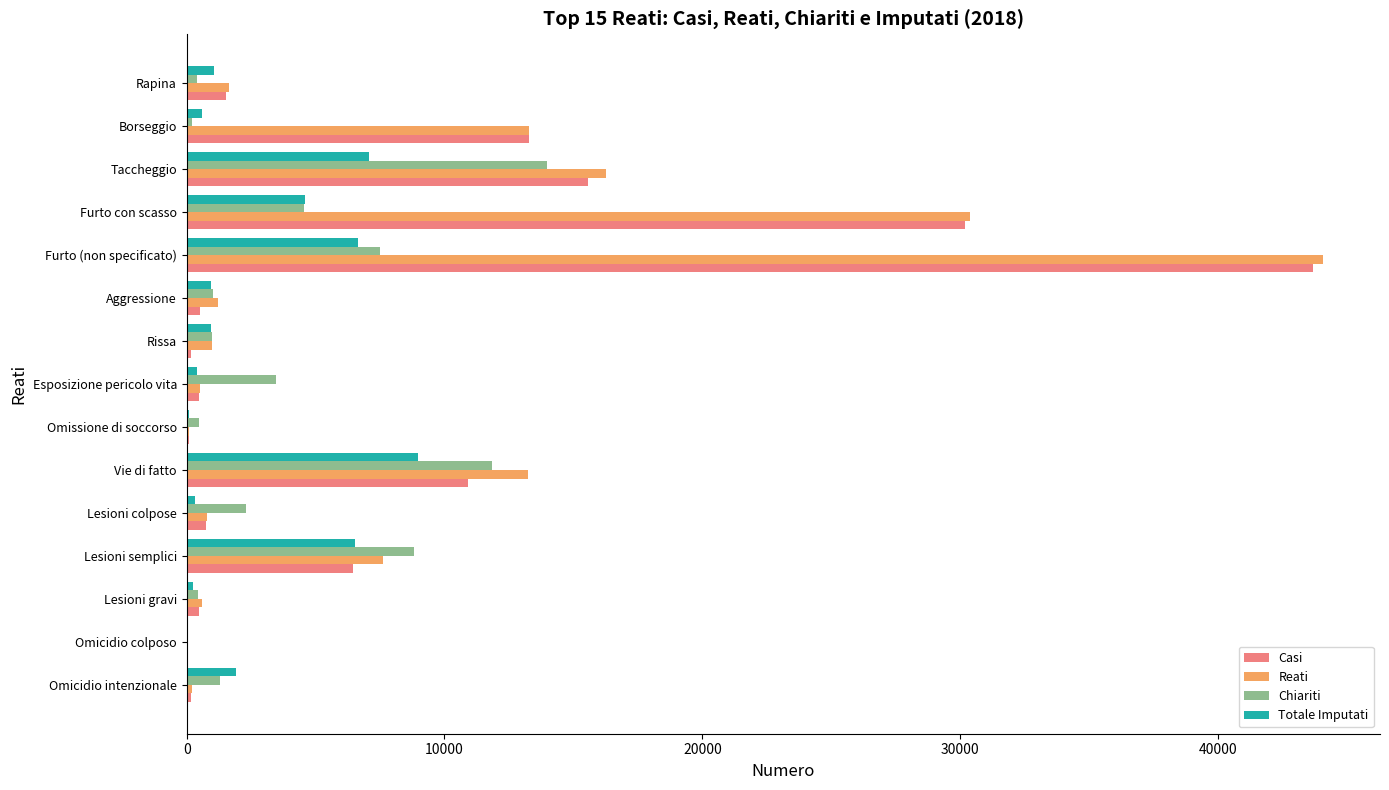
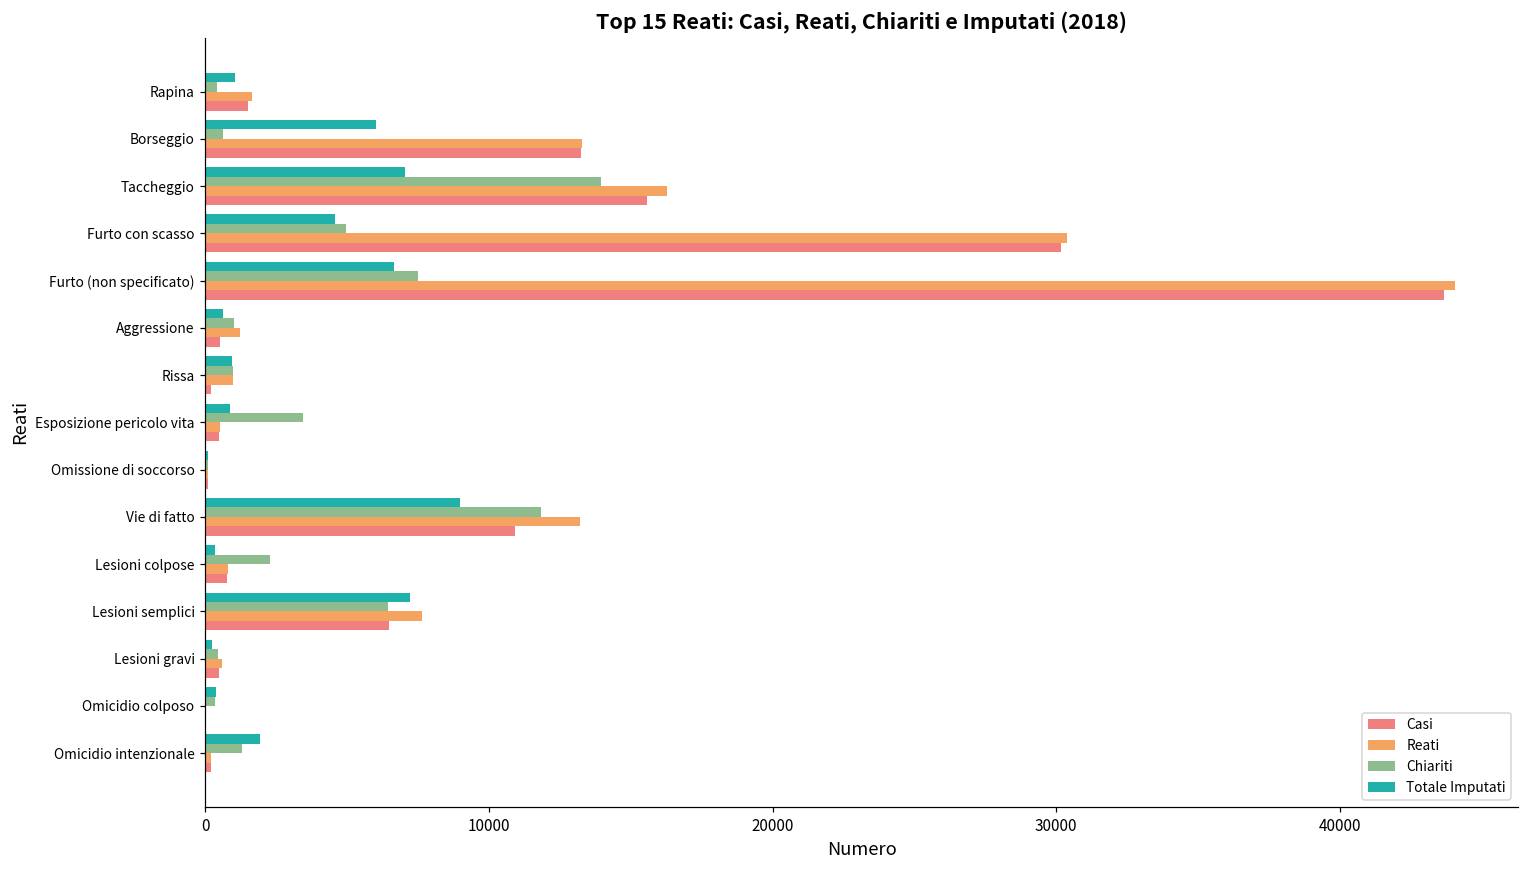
Totale Imputati, Borseggio: 600 -> 6000
Chiariti, Borseggio: 200 -> 600
Chiariti, Furto con scasso: 4500 -> 5000
Totale Imputati, Aggressione: 900 -> 600
Totale Imputati, Esposizione pericolo vita: 400 -> 900
Chiariti, Omissione di soccorso: 500 -> 100
Totale Imputati, Lesioni semplici: 6500 -> 7200
Chiariti, Lesioni semplici: 8800 -> 6400
Totale Imputati, Omicidio colposo: 0 -> 400
Chiariti, Omicidio colposo: 0 -> 300
